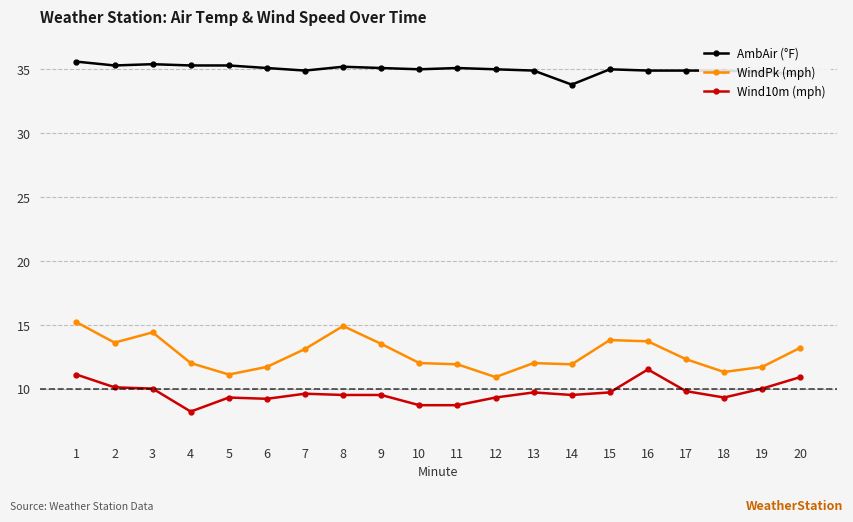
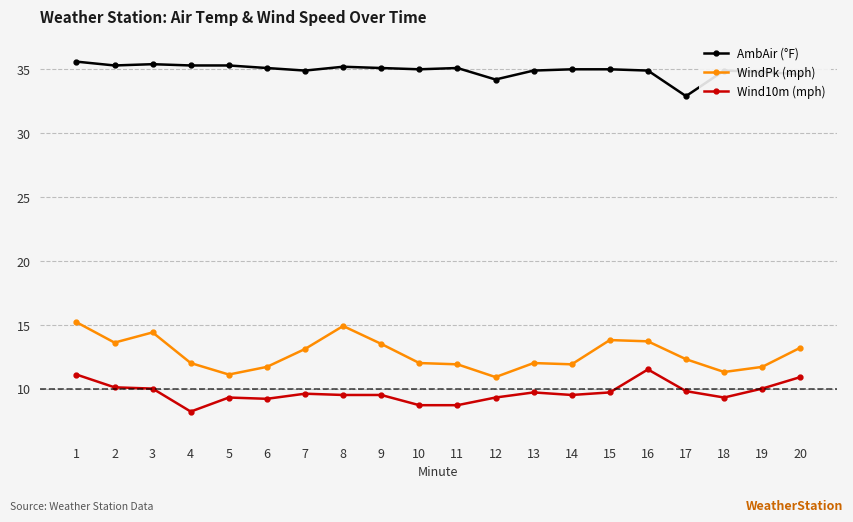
AmbAir (°F), 12: 35.0 -> 34.2
AmbAir (°F), 14: 33.8 -> 35.0
AmbAir (°F), 17: 34.9 -> 32.9
